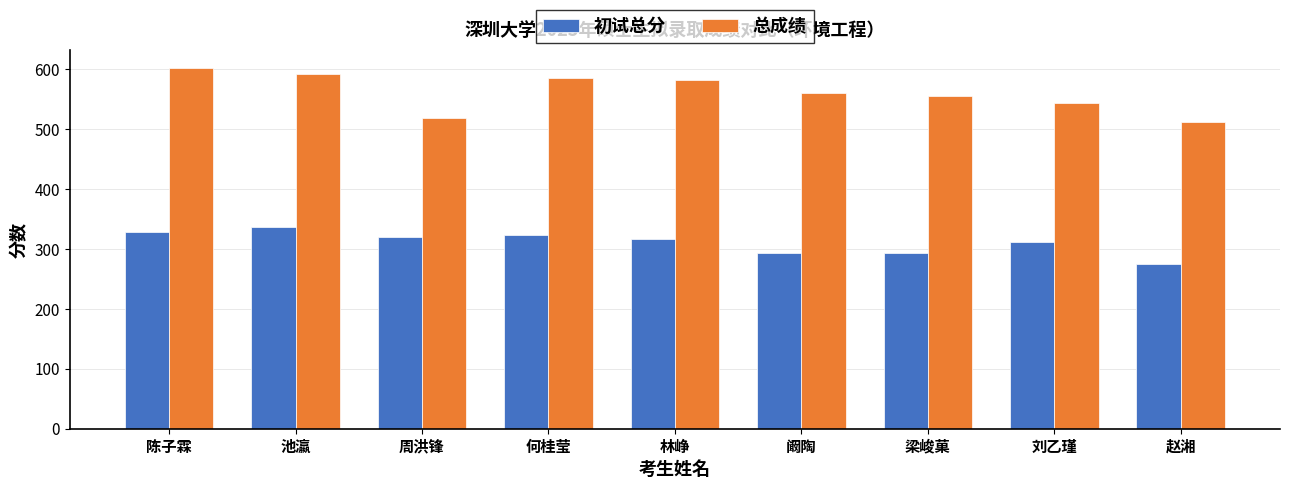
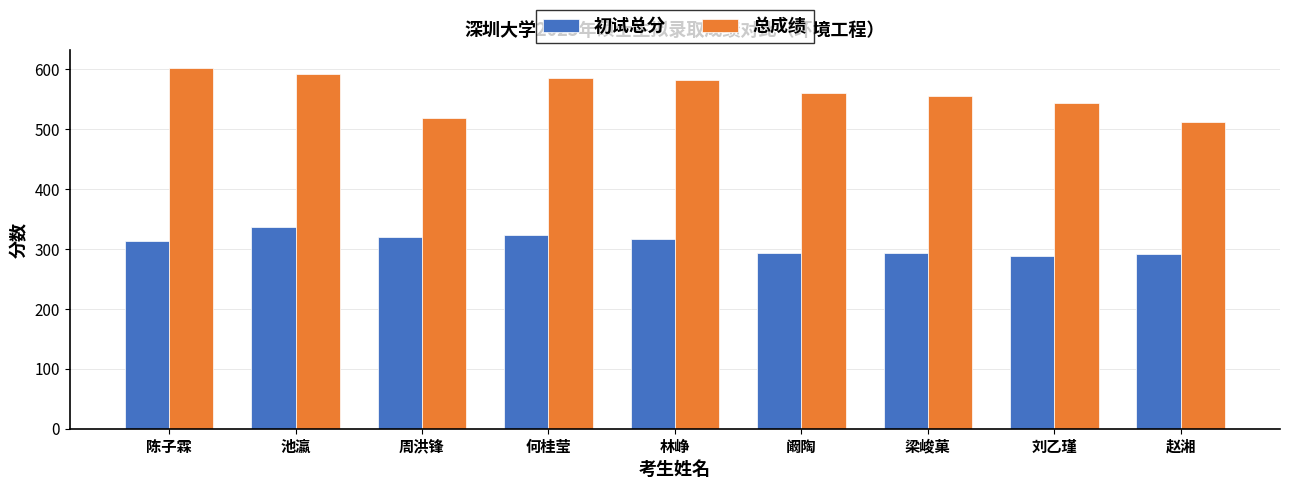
初试总分, 陈子霖: 330 -> 310
初试总分, 刘乙瑾: 310 -> 290
初试总分, 赵湘: 280 -> 290
